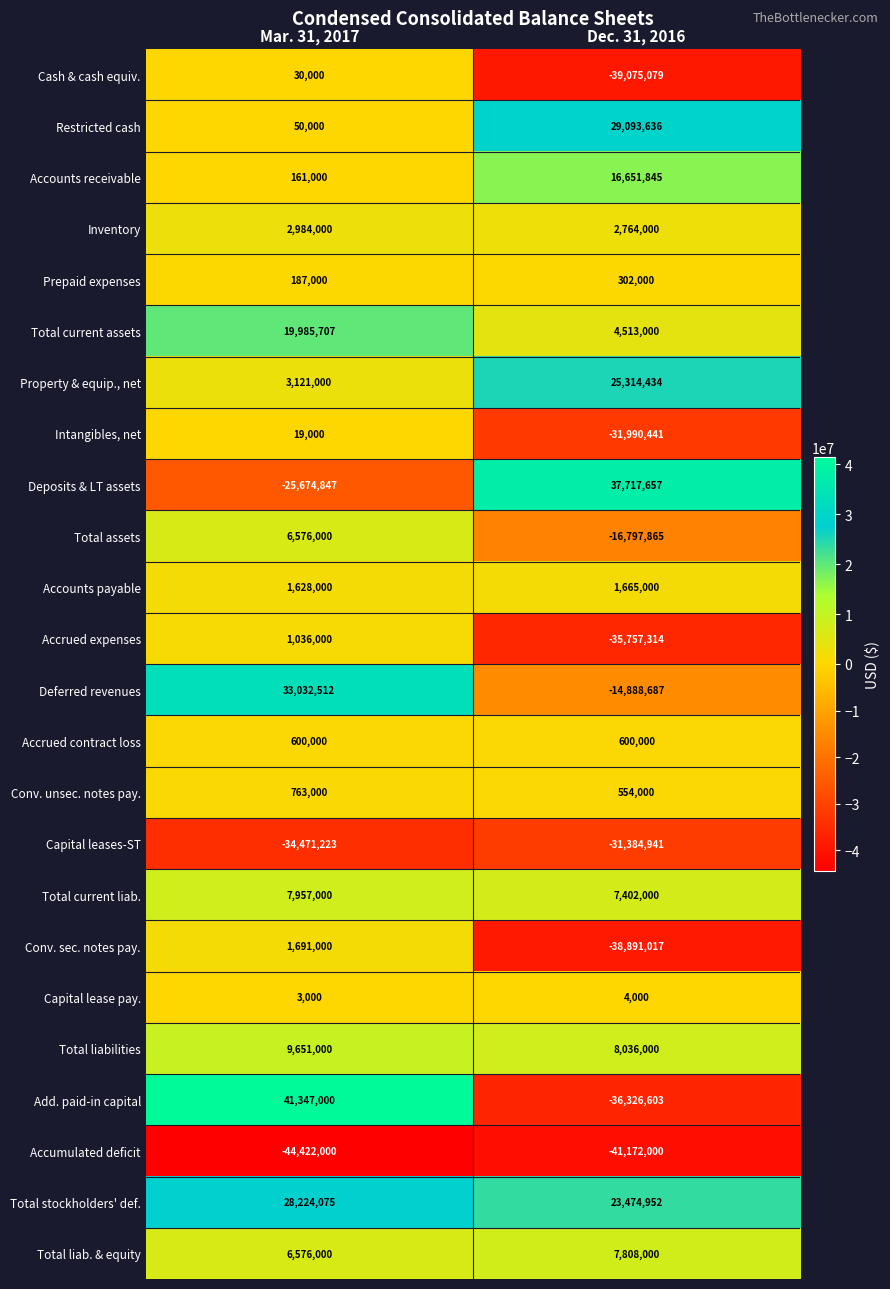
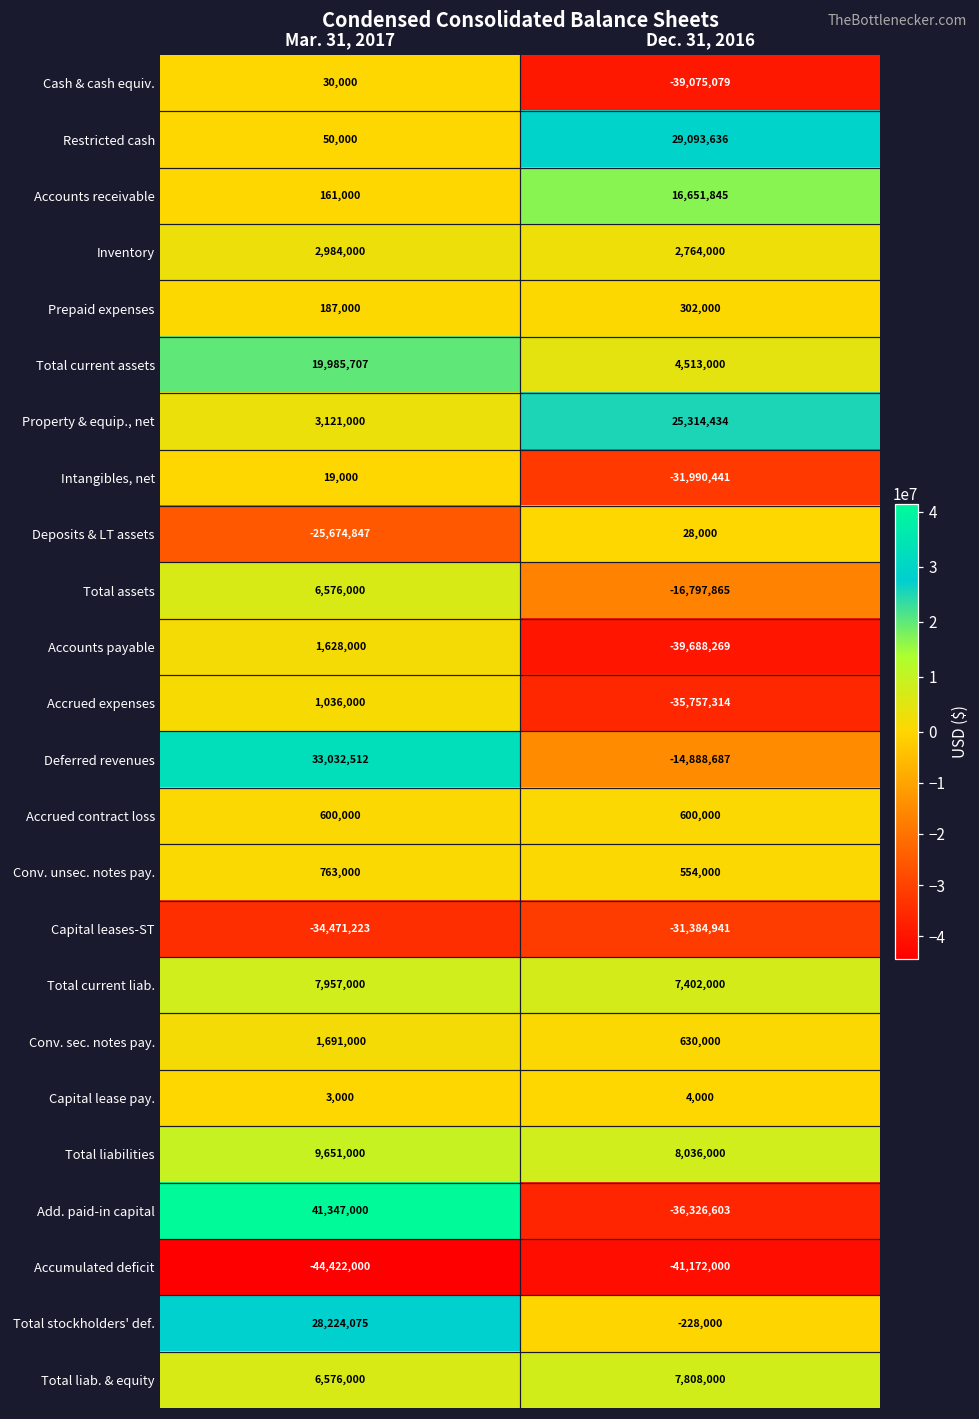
Deposits & LT assets, Dec. 31, 2016: 37,717,657 -> 28,000
Accounts payable, Dec. 31, 2016: 1,665,000 -> -39,688,269
Conv. sec. notes pay., Dec. 31, 2016: -38,891,017 -> 630,000
Total stockholders' def., Dec. 31, 2016: 23,474,952 -> -228,000
